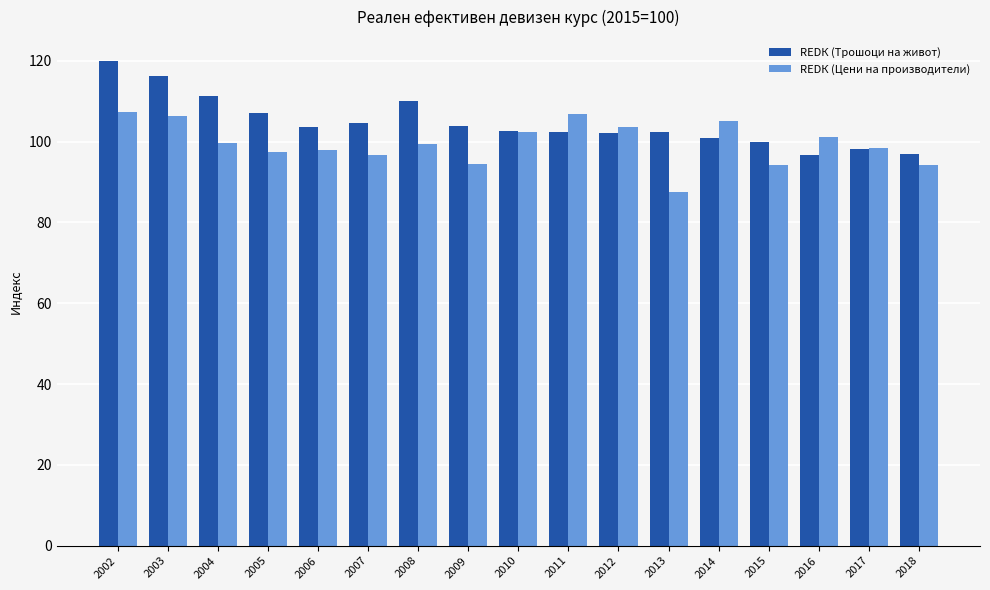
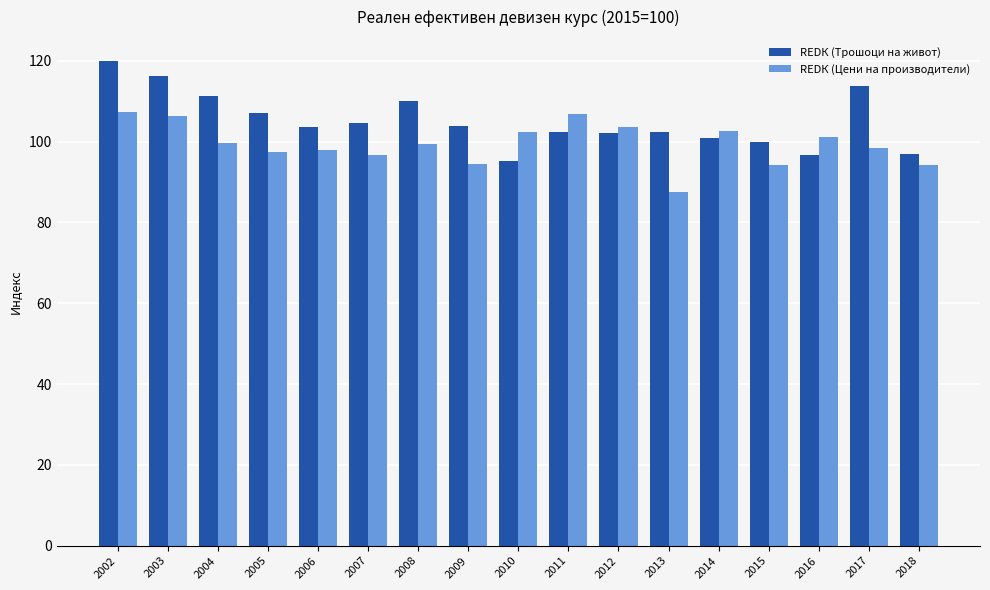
REDК (Трошоци на живот), 2010: 103 -> 95
REDК (Цени на производители), 2014: 105 -> 103
REDК (Трошоци на живот), 2017: 98 -> 114
